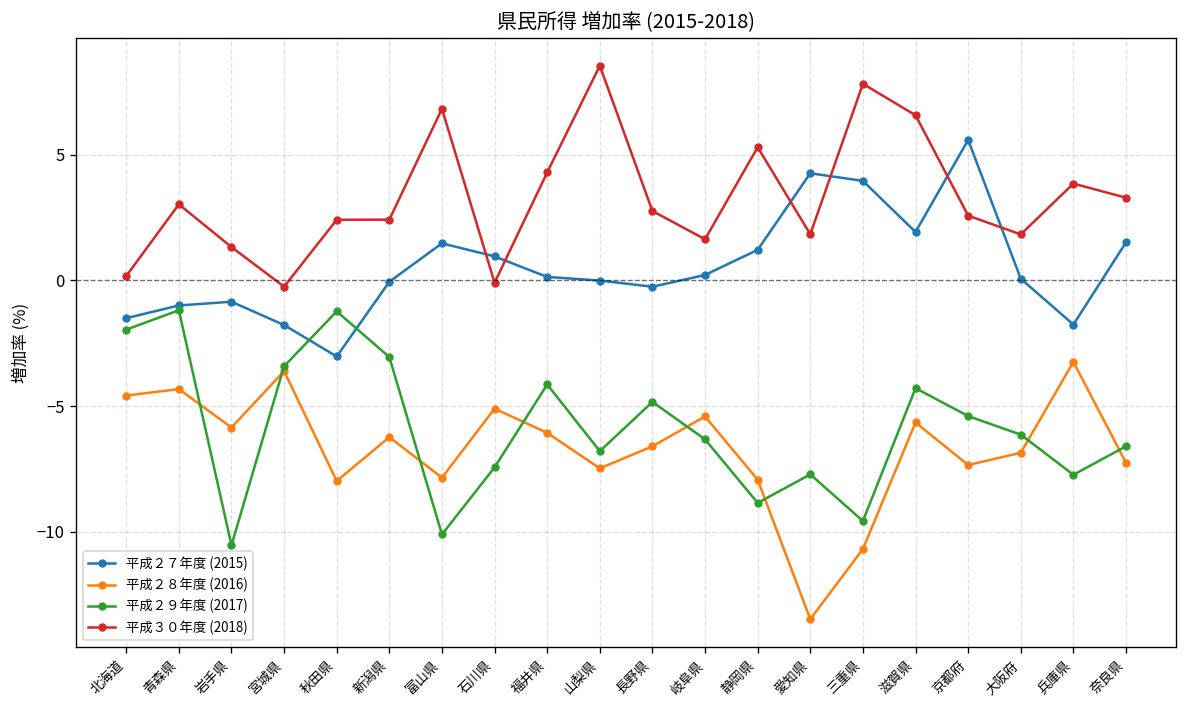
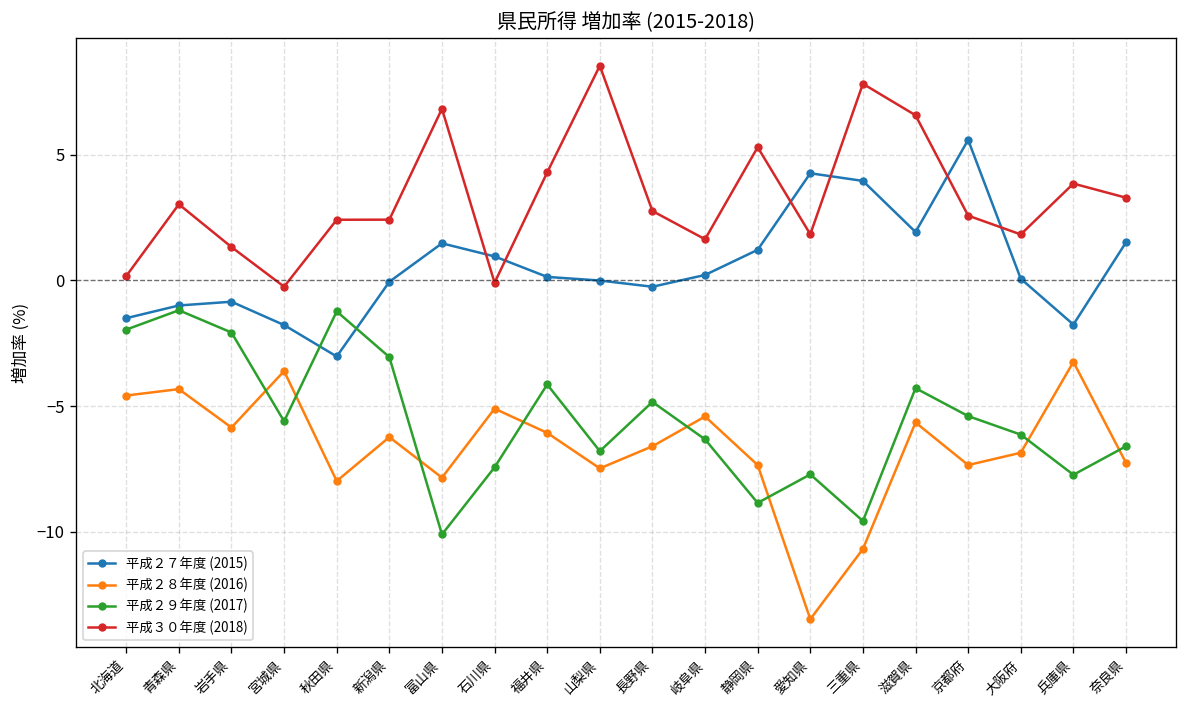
平成２９年度 (2017), 岩手県: -10.5 -> -2.1
平成２９年度 (2017), 宮城県: -3.4 -> -5.6
平成２８年度 (2016), 静岡県: -7.9 -> -7.3
